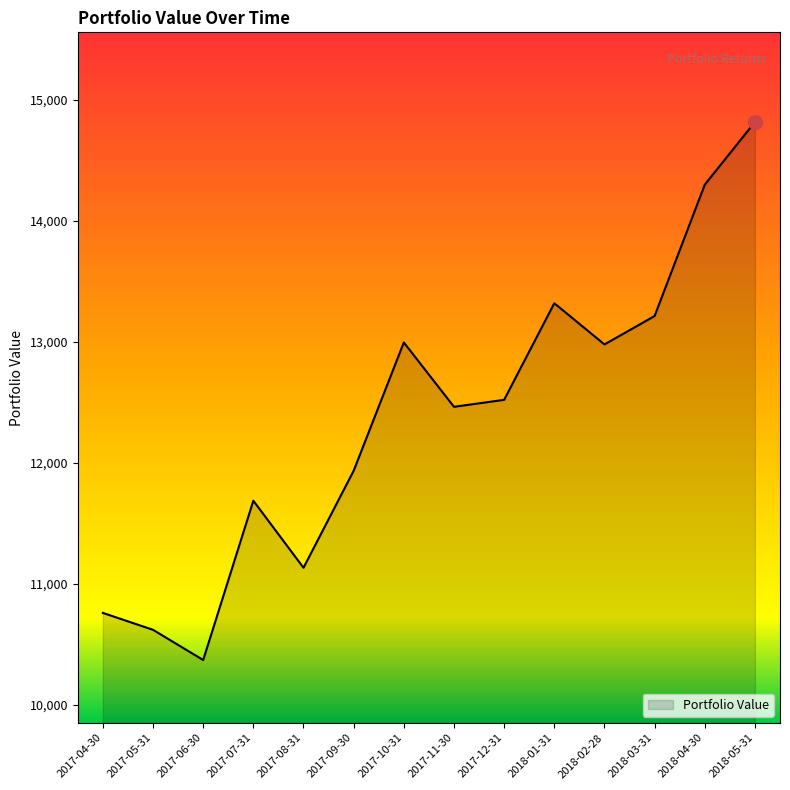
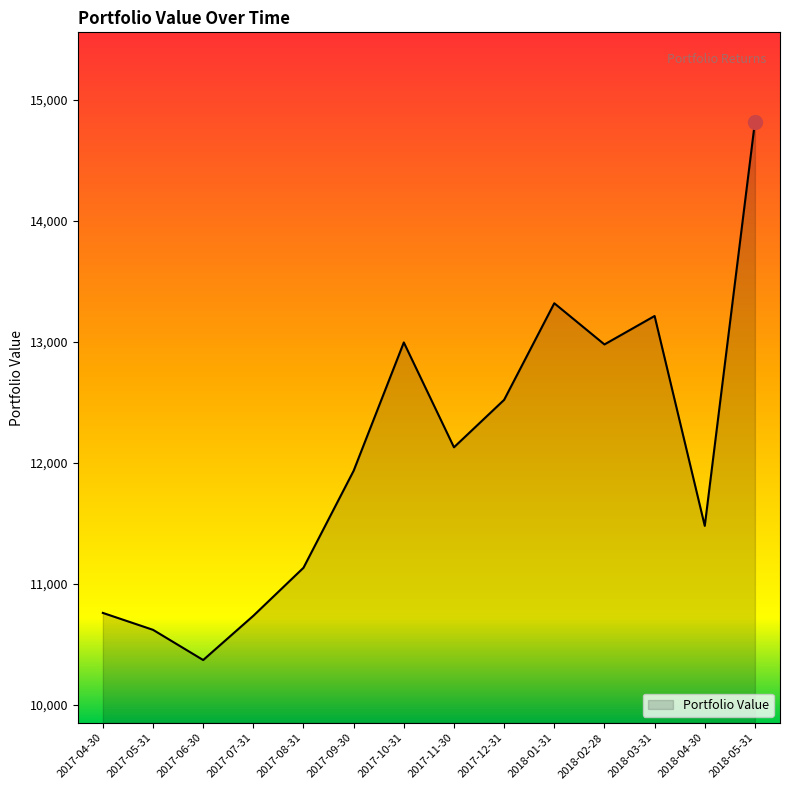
Portfolio Value, 2017-07-31: 11,690 -> 10,740
Portfolio Value, 2017-11-30: 12,460 -> 12,130
Portfolio Value, 2018-04-30: 14,300 -> 11,480
